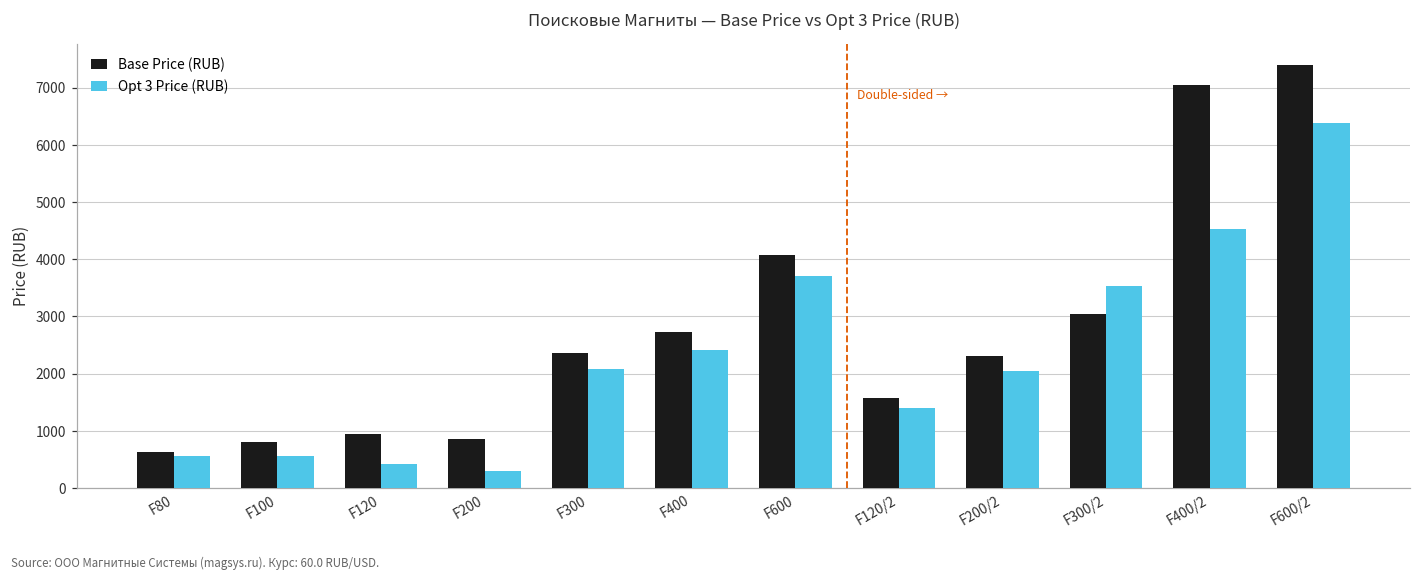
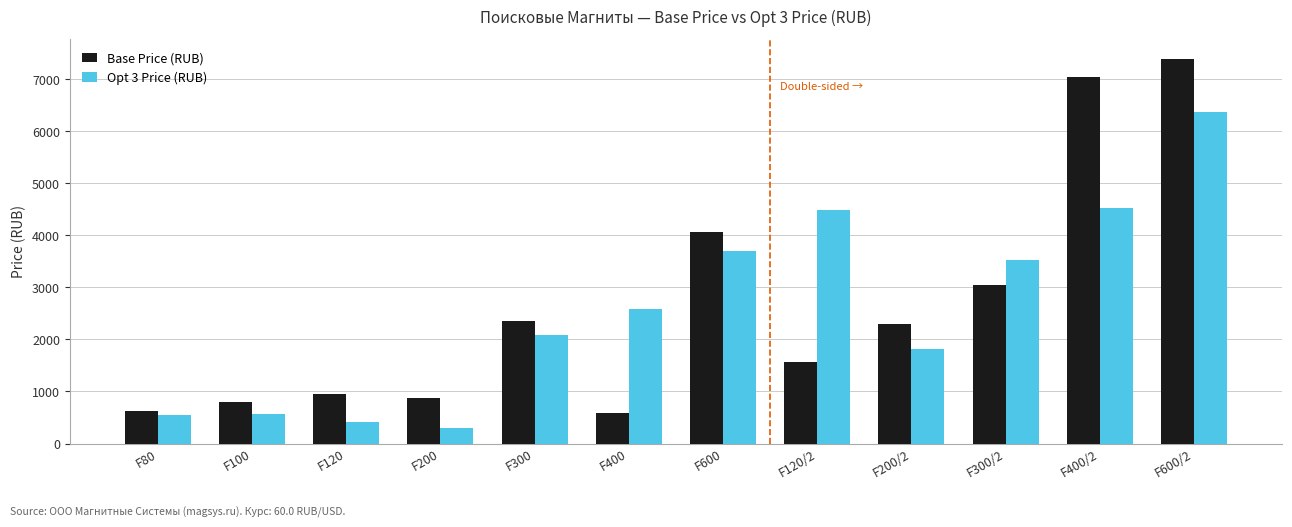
Base Price (RUB), F400: 2700 -> 600
Opt 3 Price (RUB), F400: 2400 -> 2600
Opt 3 Price (RUB), F120/2: 1400 -> 4500
Opt 3 Price (RUB), F200/2: 2000 -> 1800
